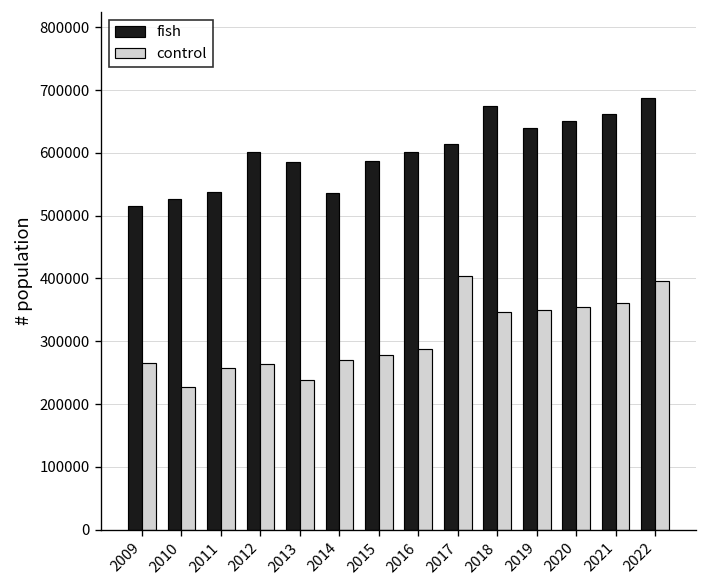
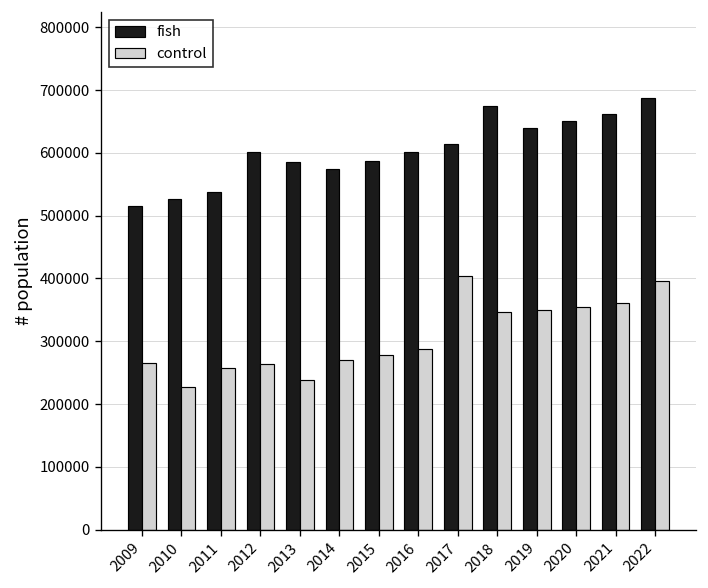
fish, 2014: 540000 -> 570000
